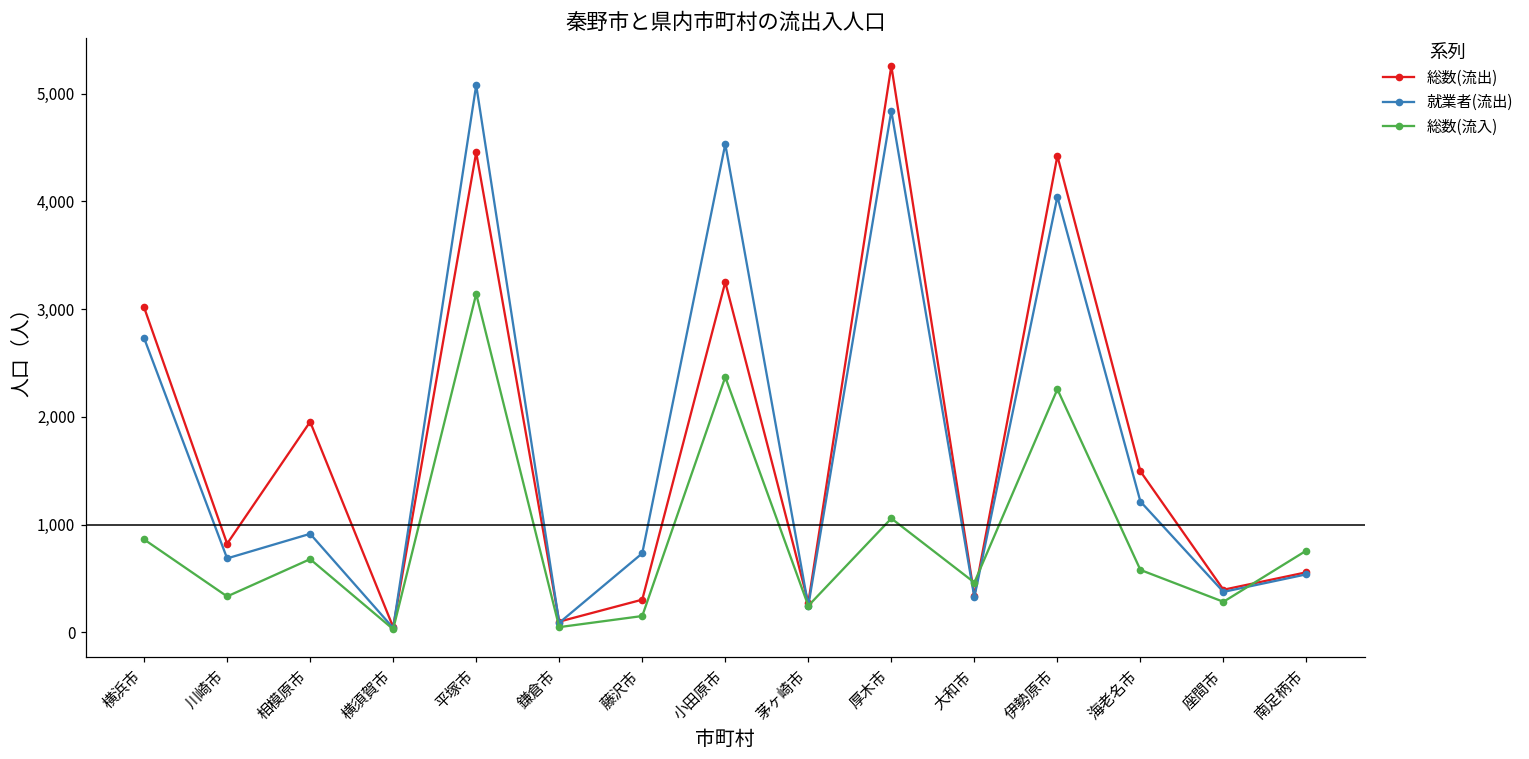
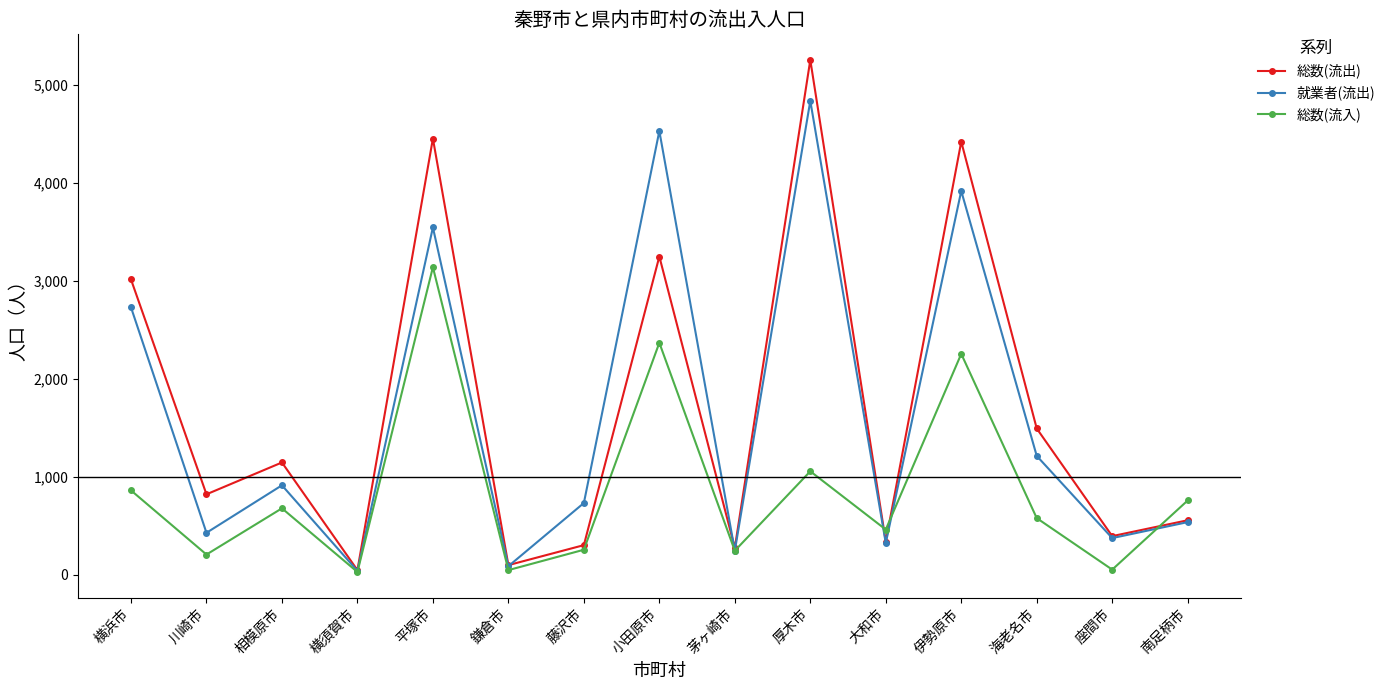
就業者(流出), 川崎市: 700 -> 400
総数(流入), 川崎市: 300 -> 200
総数(流出), 相模原市: 2,000 -> 1,100
就業者(流出), 平塚市: 5,100 -> 3,500
総数(流入), 藤沢市: 200 -> 300
就業者(流出), 伊勢原市: 4,000 -> 3,900
総数(流入), 座間市: 300 -> 100
